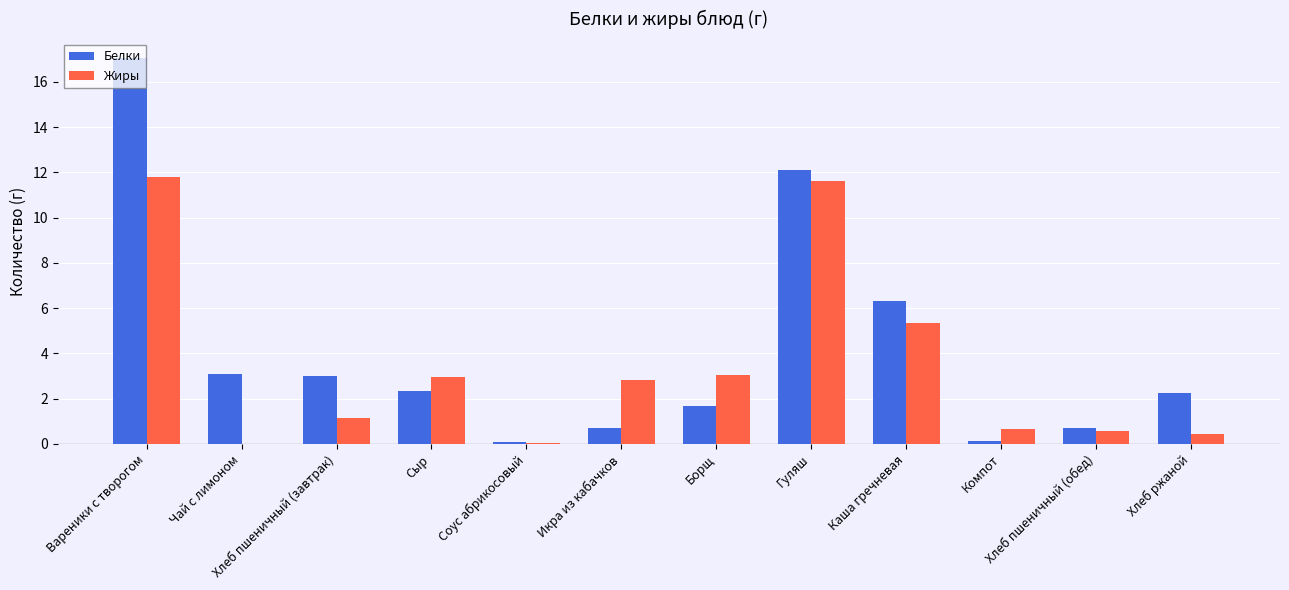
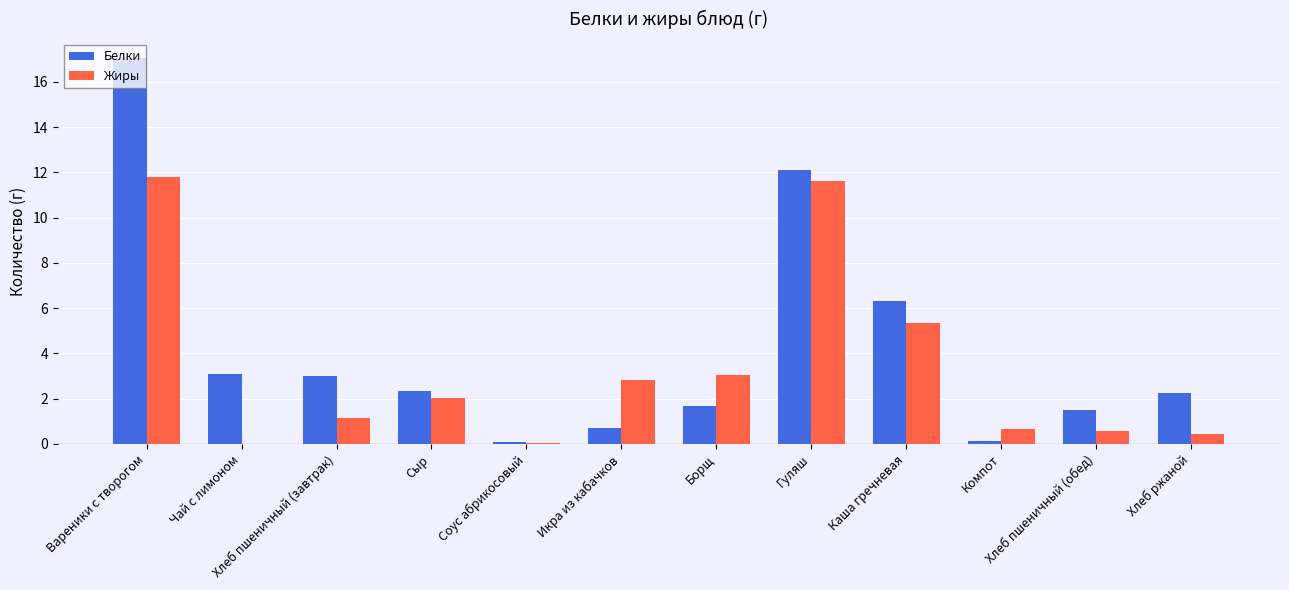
Жиры, Сыр: 3.0 -> 2.0
Белки, Хлеб пшеничный (обед): 0.7 -> 1.5
